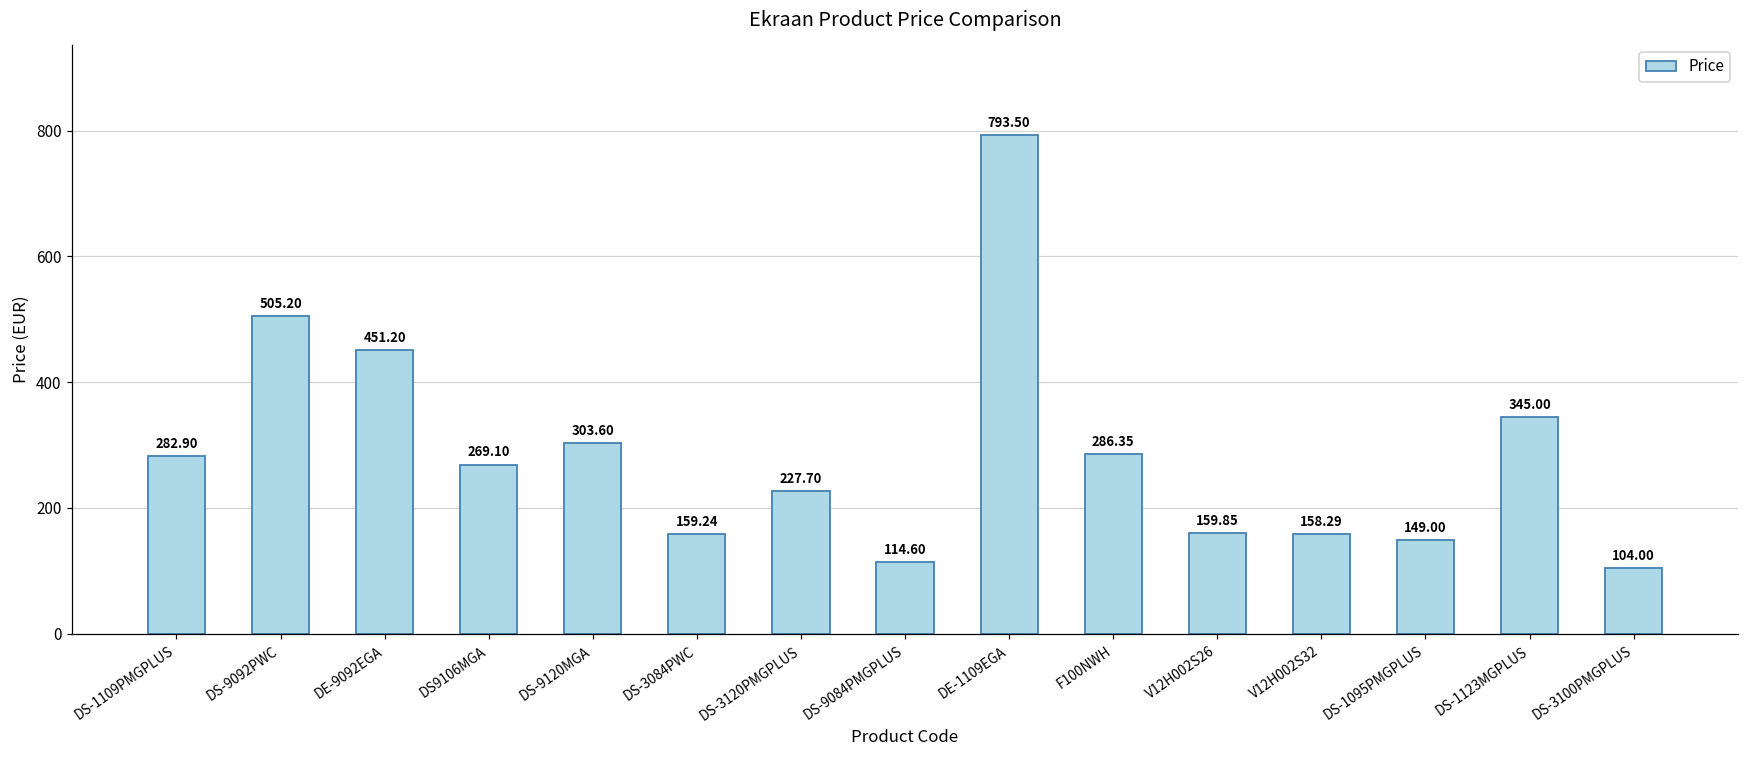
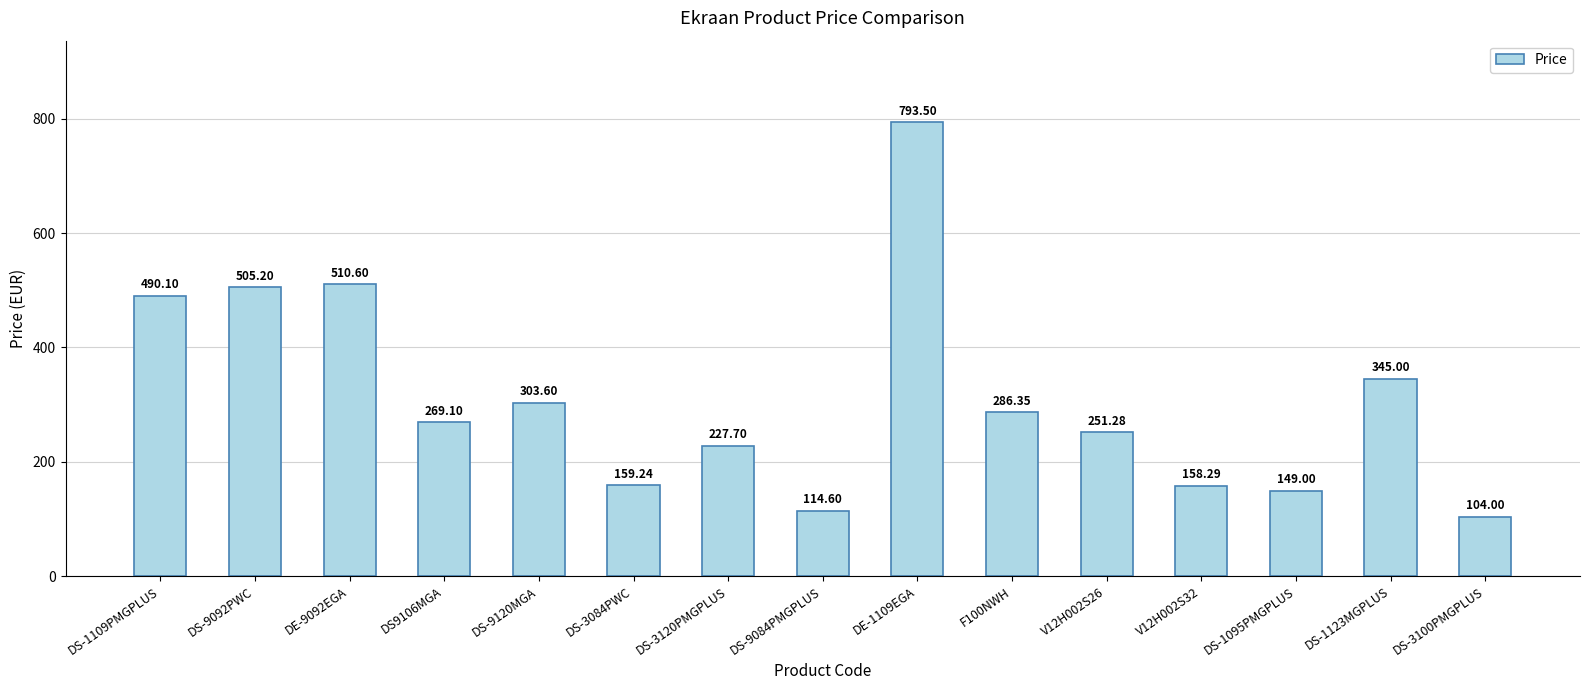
DS-1109PMGPLUS: 282.90 -> 490.10
DE-9092EGA: 451.20 -> 510.60
V12H002S26: 159.85 -> 251.28
